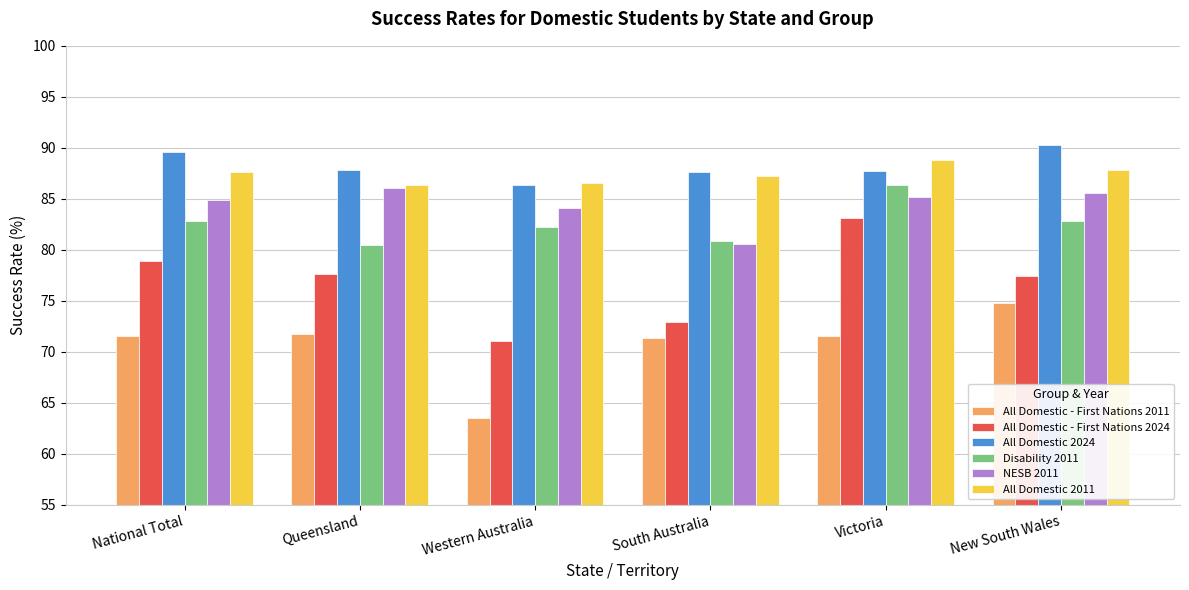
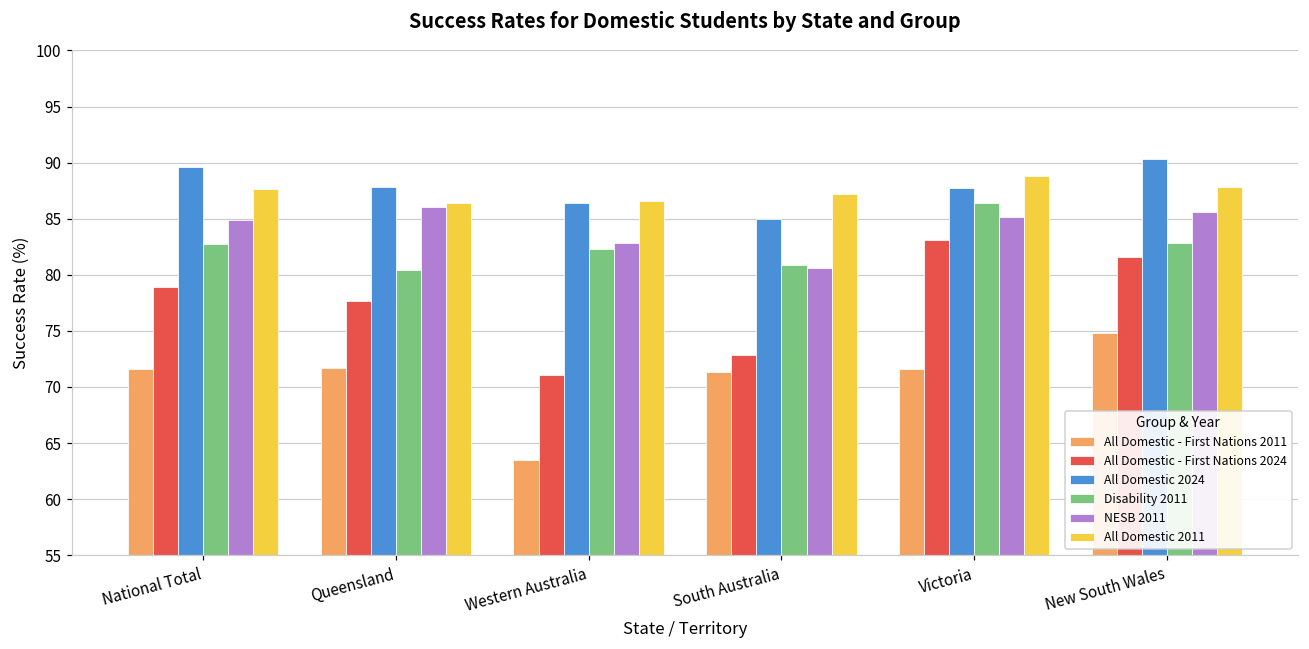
NESB 2011, Western Australia: 84.1 -> 82.8
All Domestic 2024, South Australia: 87.6 -> 84.9
All Domestic - First Nations 2024, New South Wales: 77.5 -> 81.5
